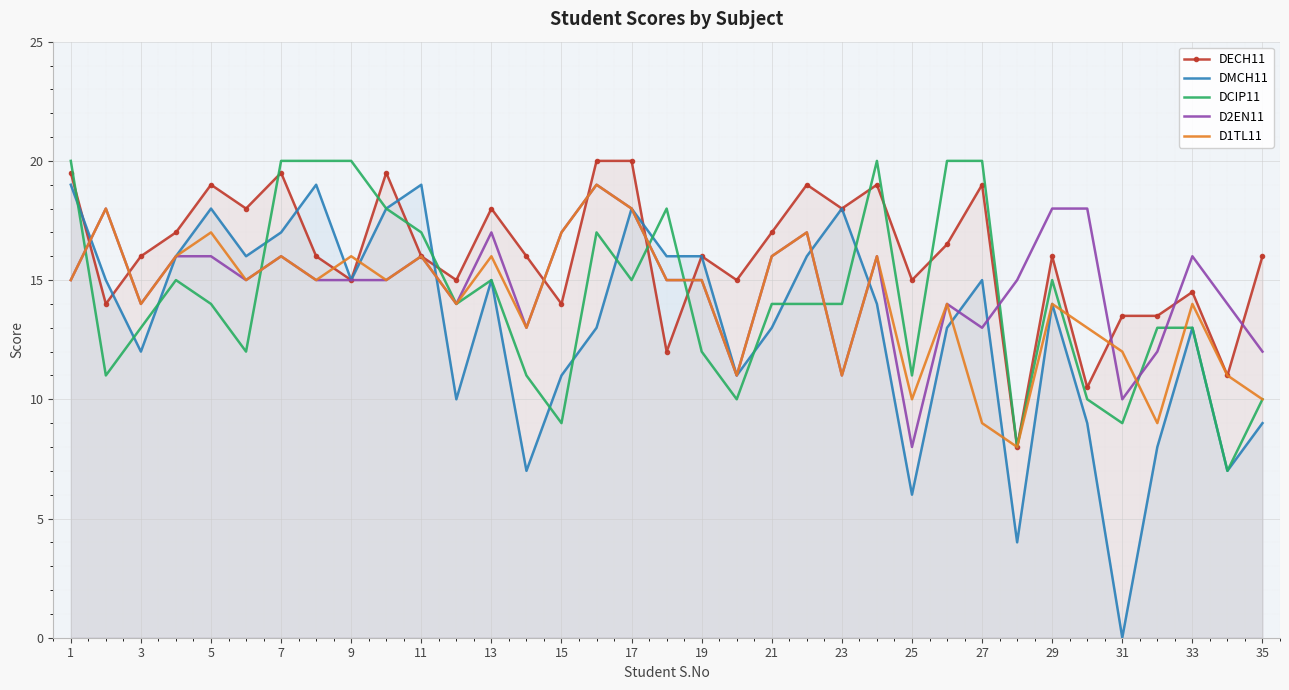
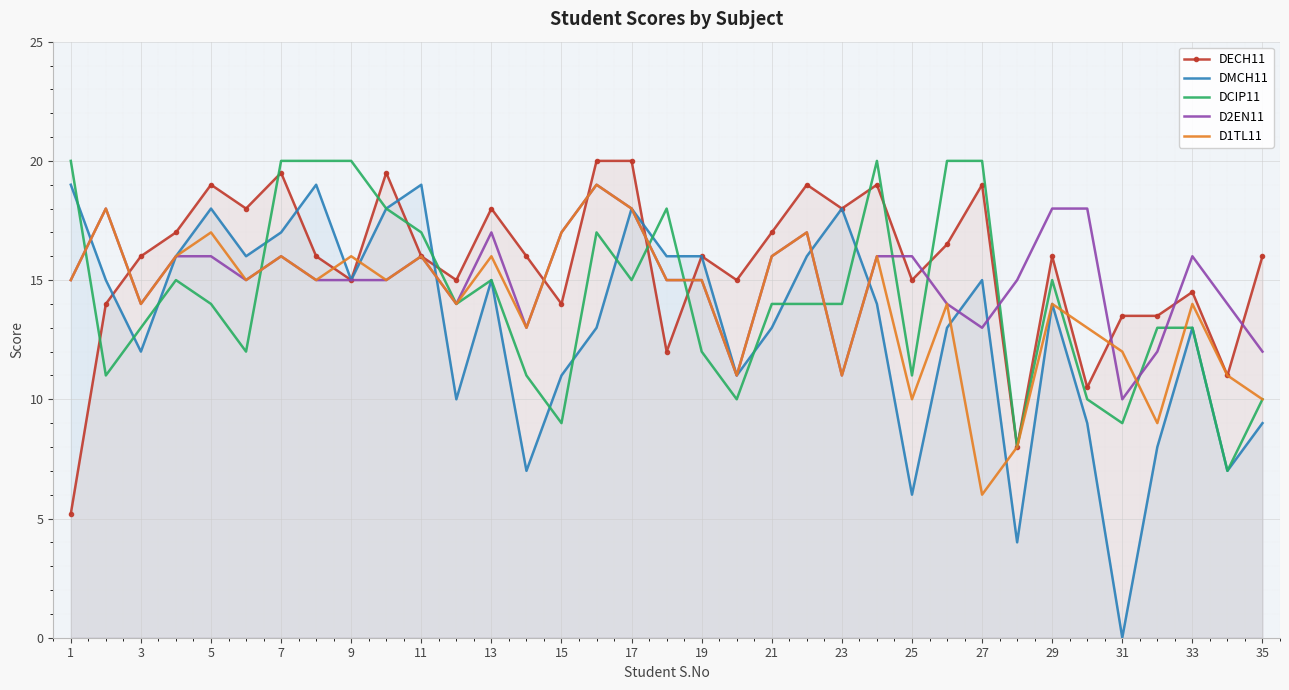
DECH11, 1: 19.5 -> 5.2
D2EN11, 25: 8 -> 16
D1TL11, 27: 9 -> 6
